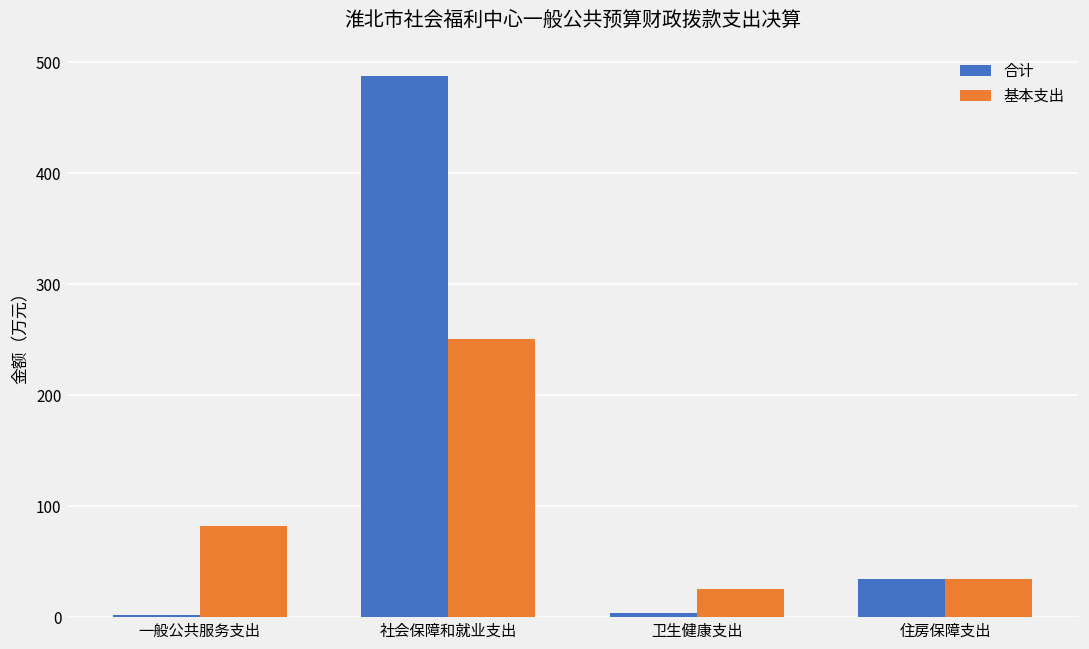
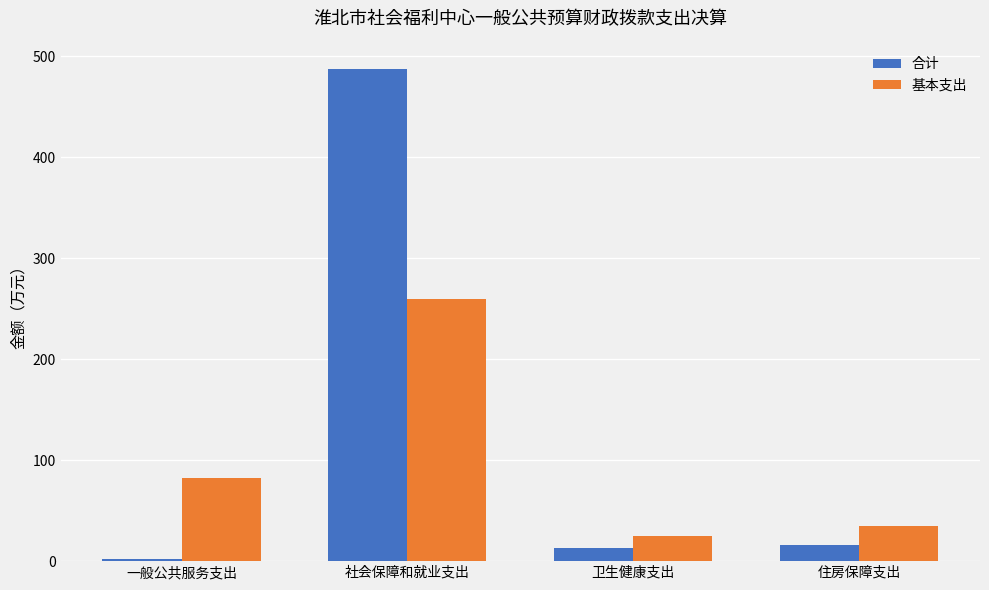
基本支出, 社会保障和就业支出: 250 -> 260
合计, 卫生健康支出: 4 -> 13
合计, 住房保障支出: 34 -> 16
